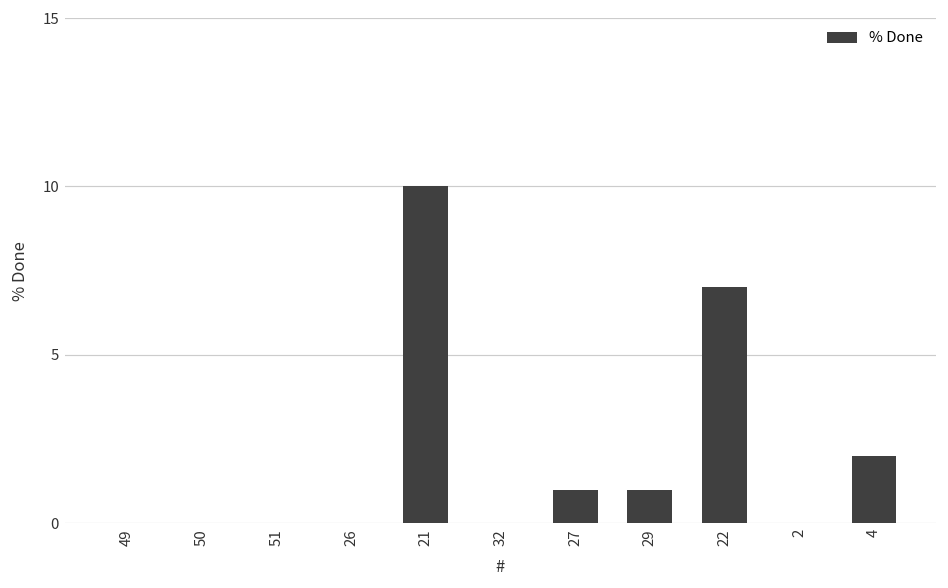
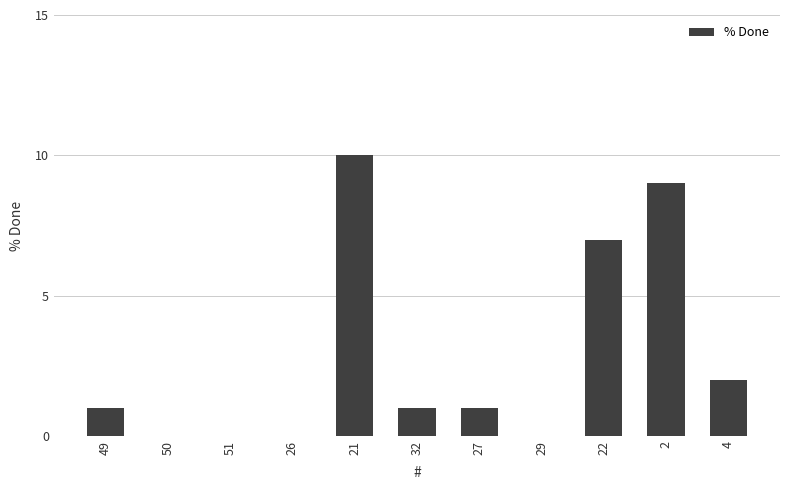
49: 0 -> 1
32: 0 -> 1
29: 1 -> 0
2: 0 -> 9
